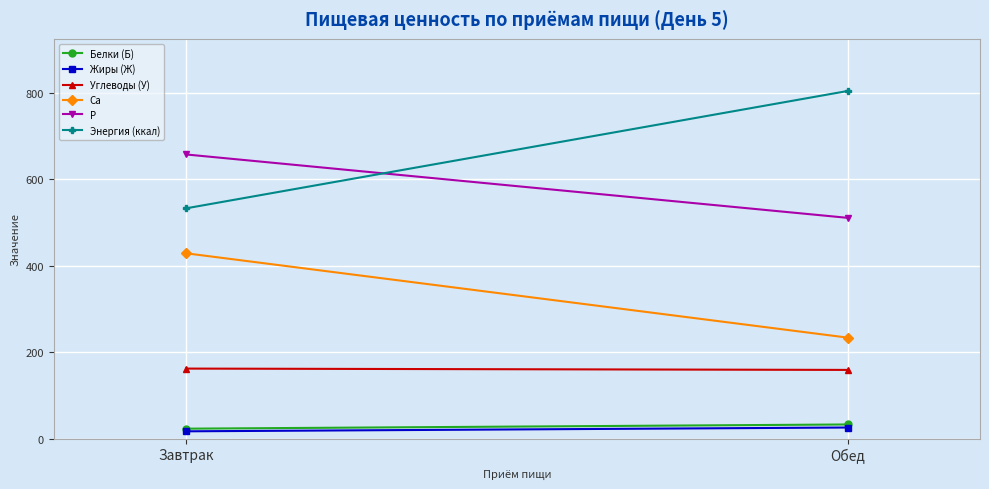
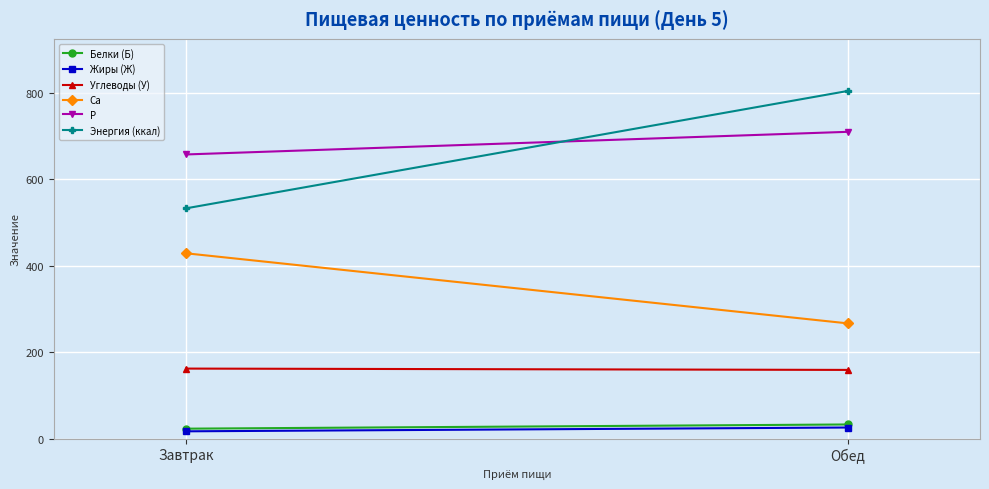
Са, Обед: 230 -> 270
Р, Обед: 510 -> 710
